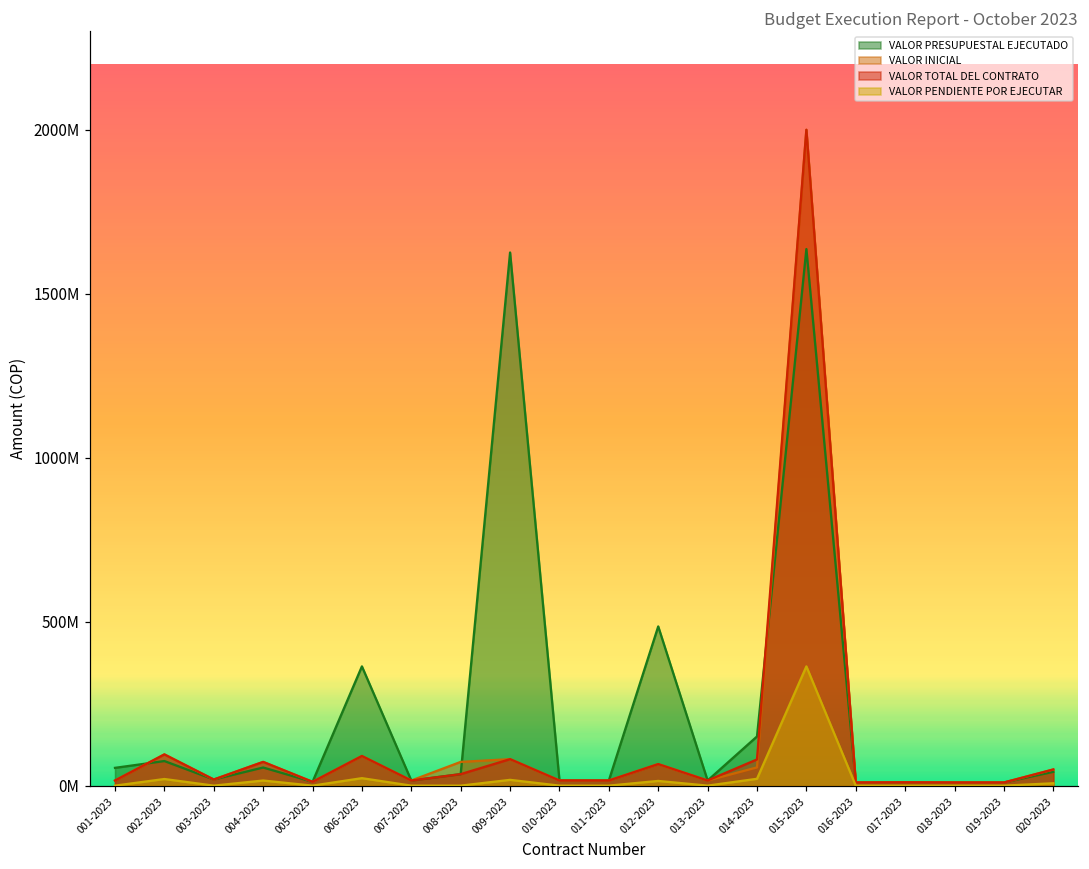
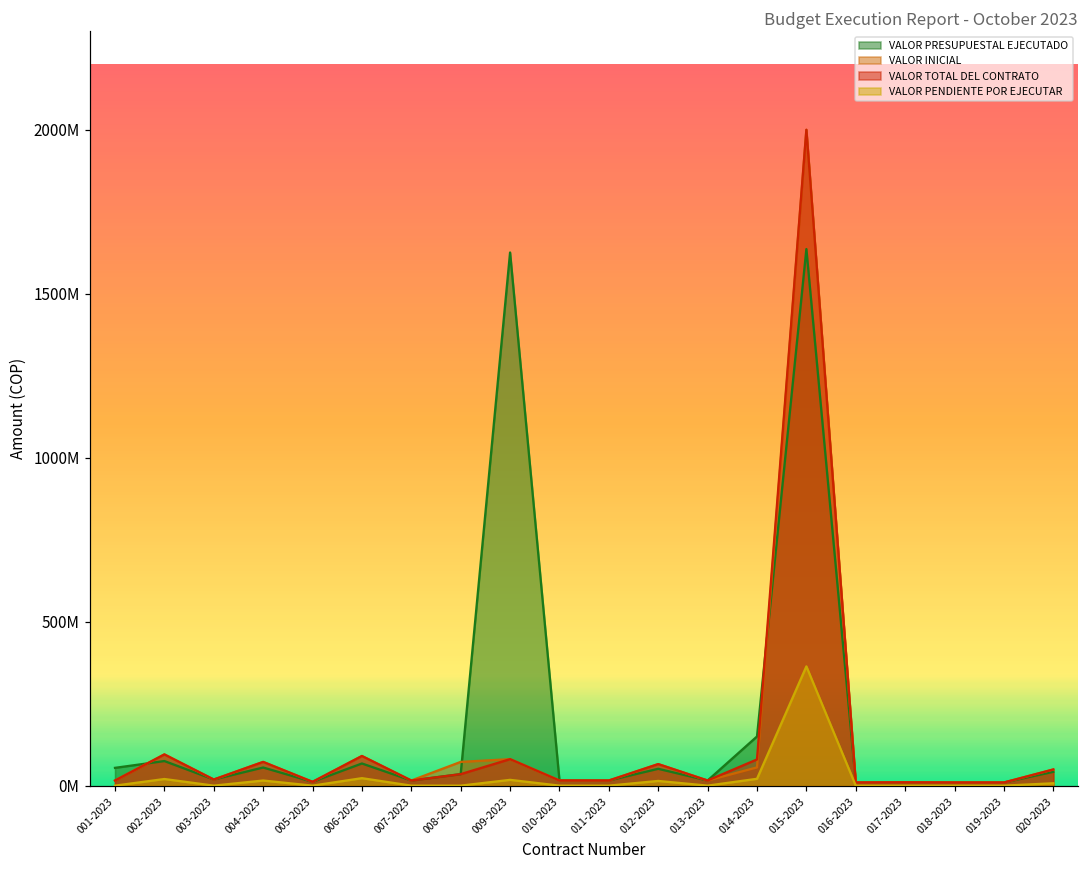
VALOR PRESUPUESTAL EJECUTADO, 006-2023: 360000000 -> 70000000
VALOR PRESUPUESTAL EJECUTADO, 012-2023: 490000000 -> 50000000
